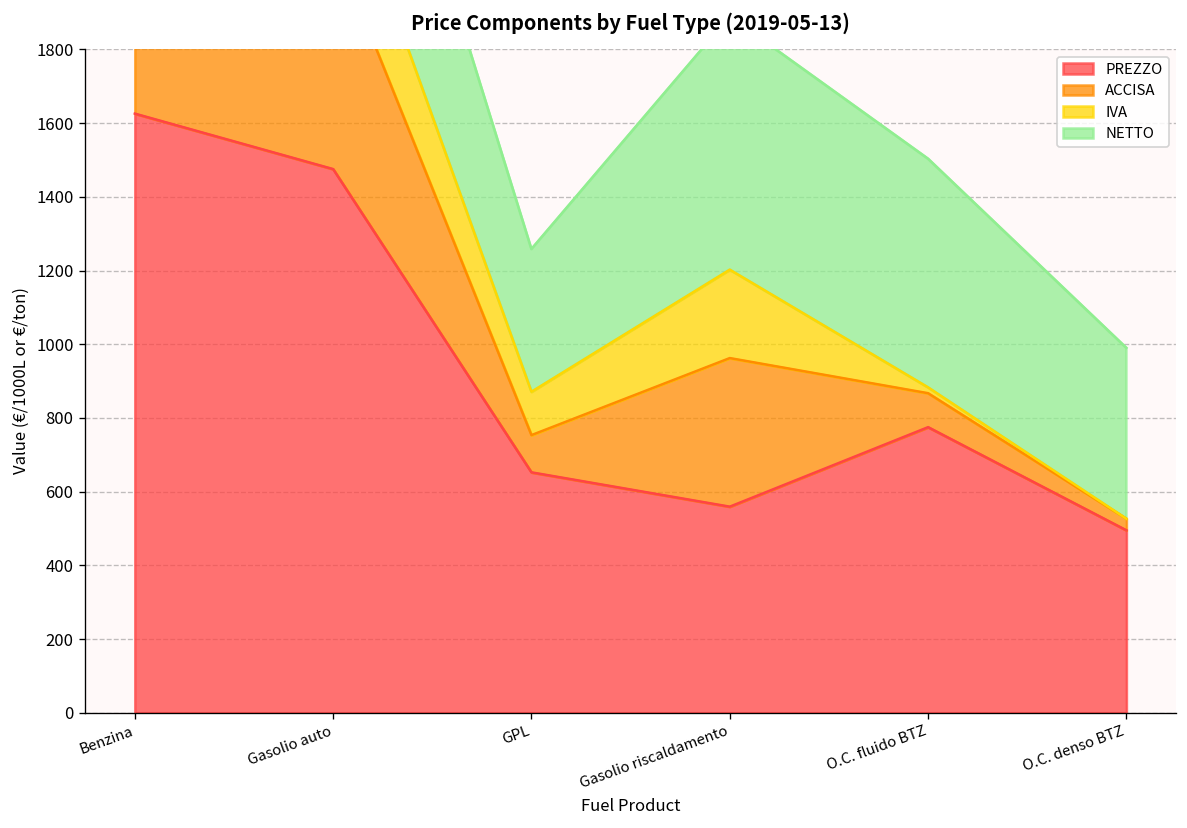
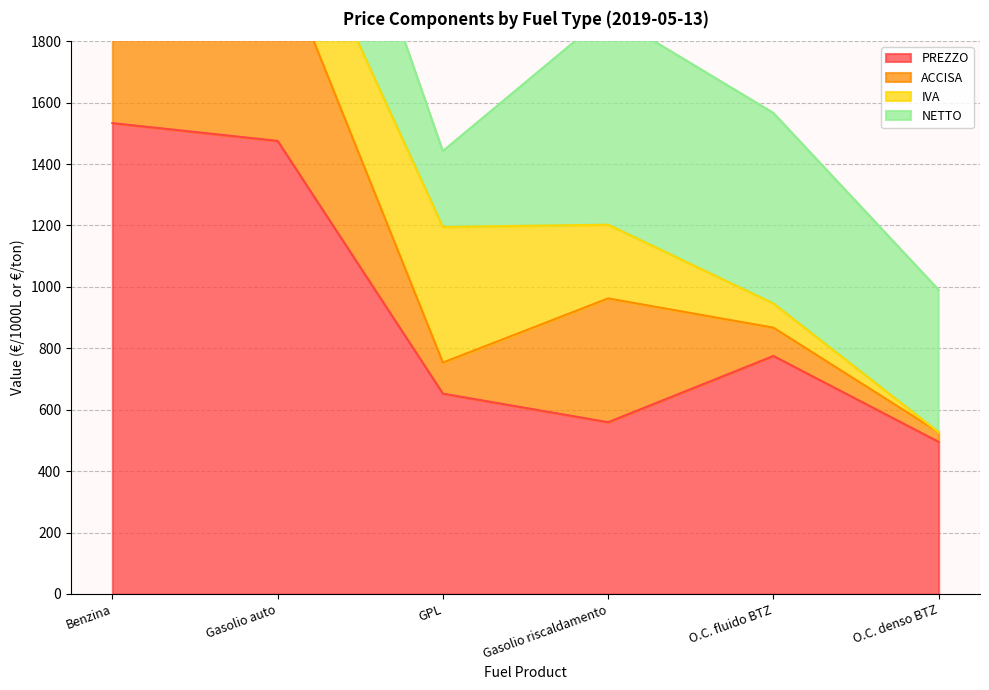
PREZZO, Benzina: 1630 -> 1530
IVA, GPL: 120 -> 440
NETTO, GPL: 390 -> 250
IVA, O.C. fluido BTZ: 20 -> 80
